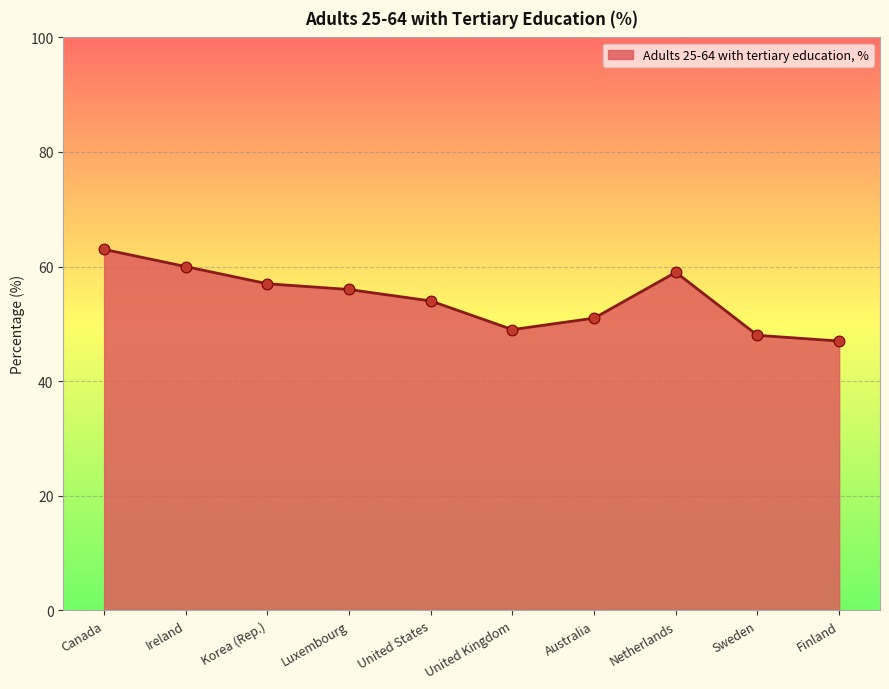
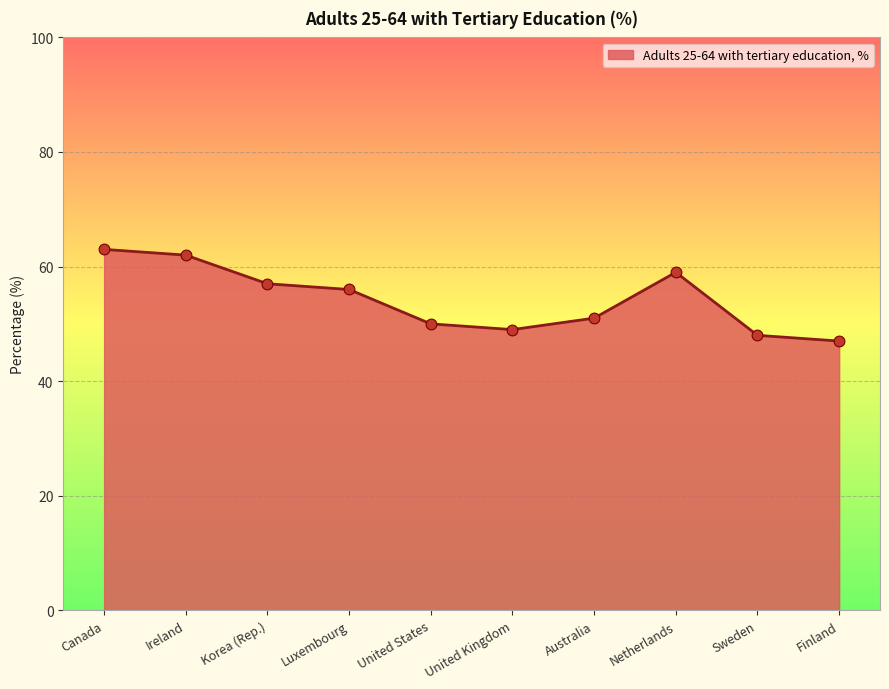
Ireland: 60 -> 62
United States: 54 -> 50
